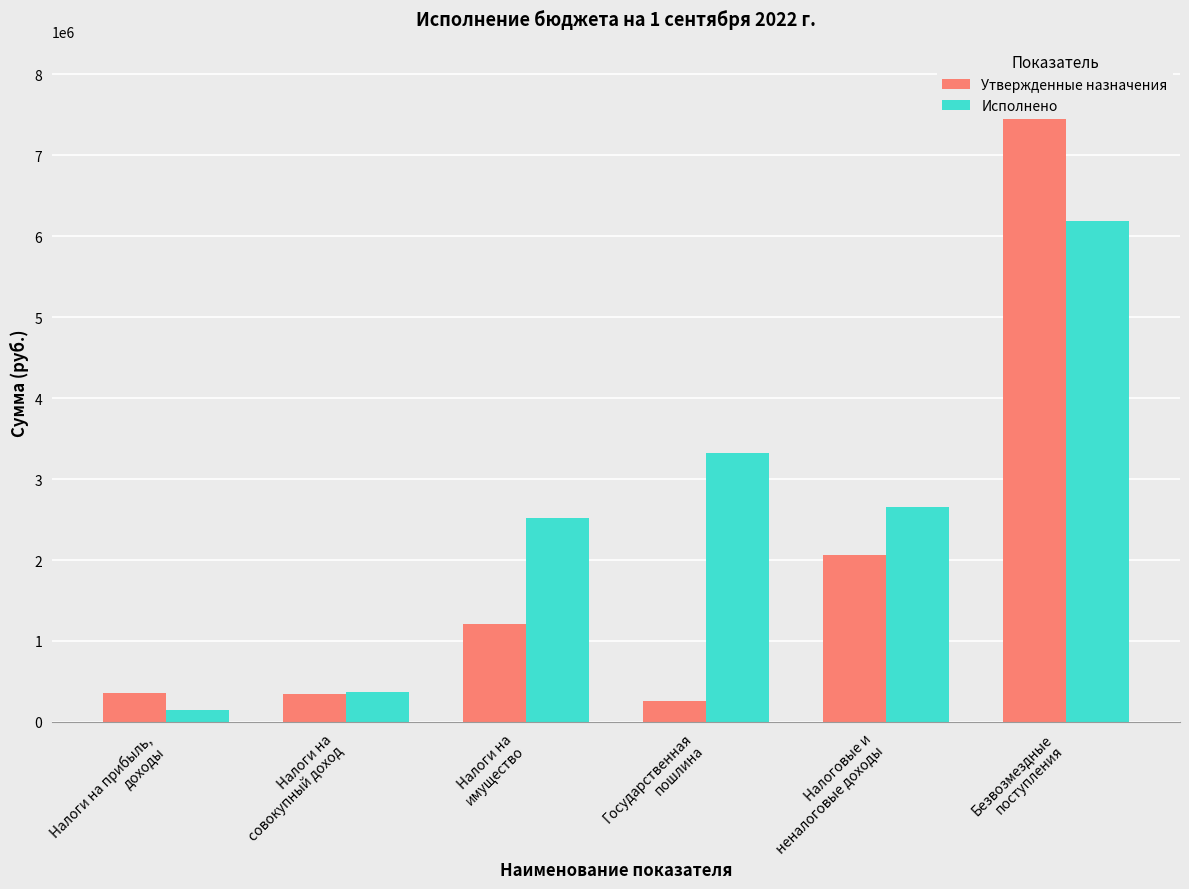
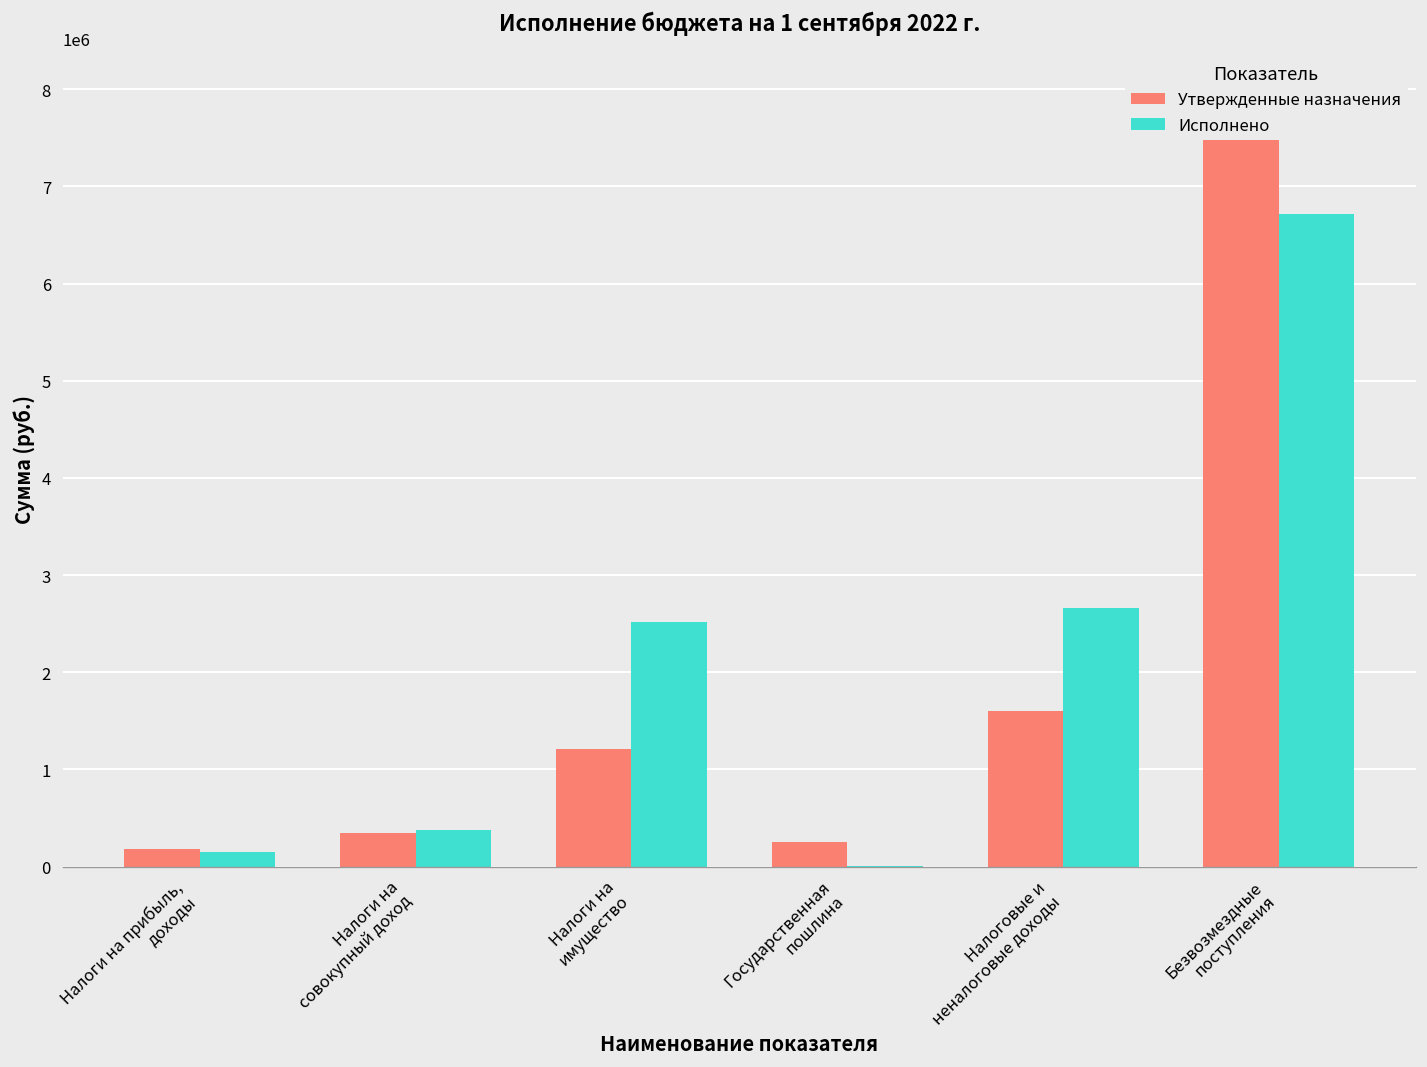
Утвержденные назначения, Налоги на прибыль, доходы: 400000 -> 200000
Исполнено, Государственная пошлина: 3300000 -> 0
Утвержденные назначения, Налоговые и неналоговые доходы: 2100000 -> 1600000
Исполнено, Безвозмездные поступления: 6200000 -> 6700000
